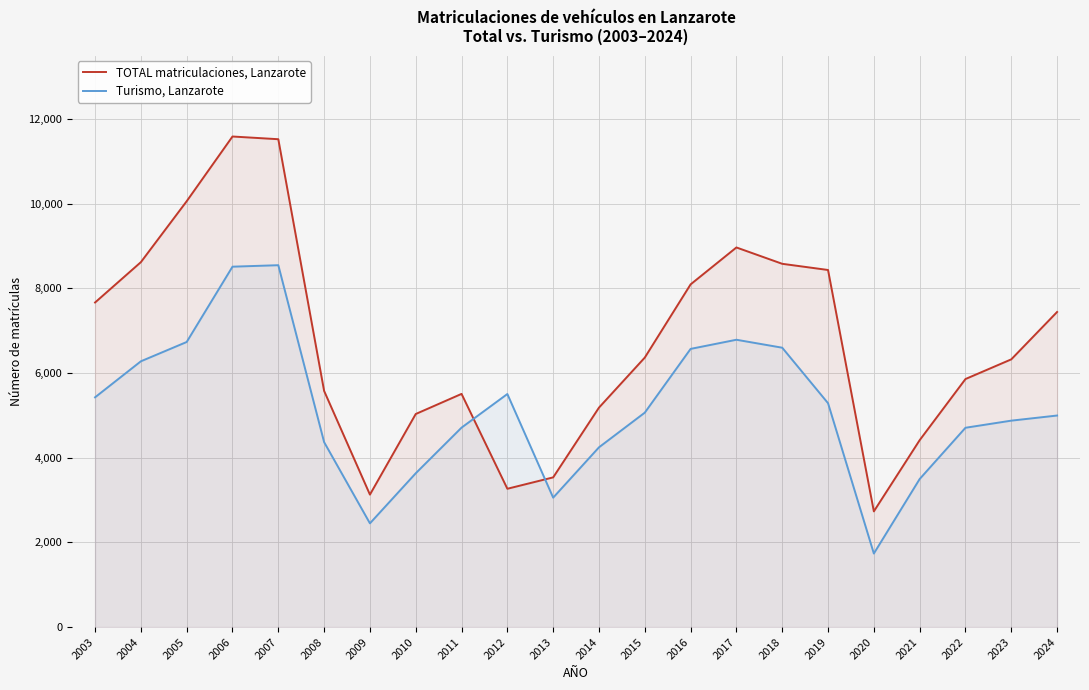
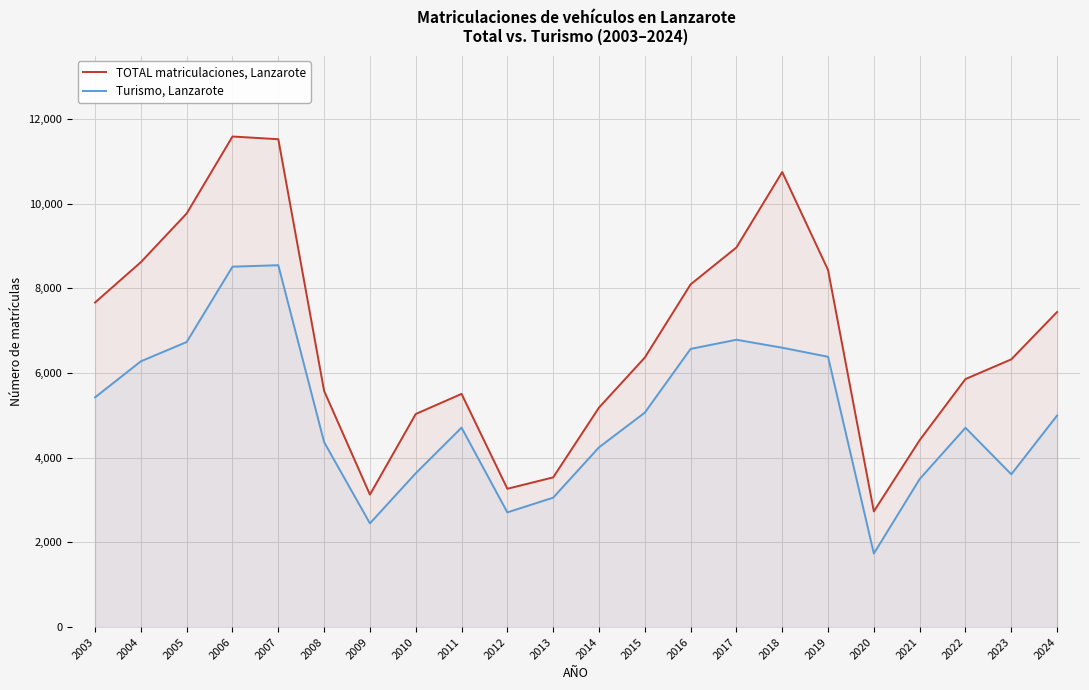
TOTAL matriculaciones, Lanzarote, 2005: 10,100 -> 9,800
Turismo, Lanzarote, 2012: 5,500 -> 2,700
TOTAL matriculaciones, Lanzarote, 2018: 8,600 -> 10,700
Turismo, Lanzarote, 2019: 5,300 -> 6,400
Turismo, Lanzarote, 2023: 4,900 -> 3,600
